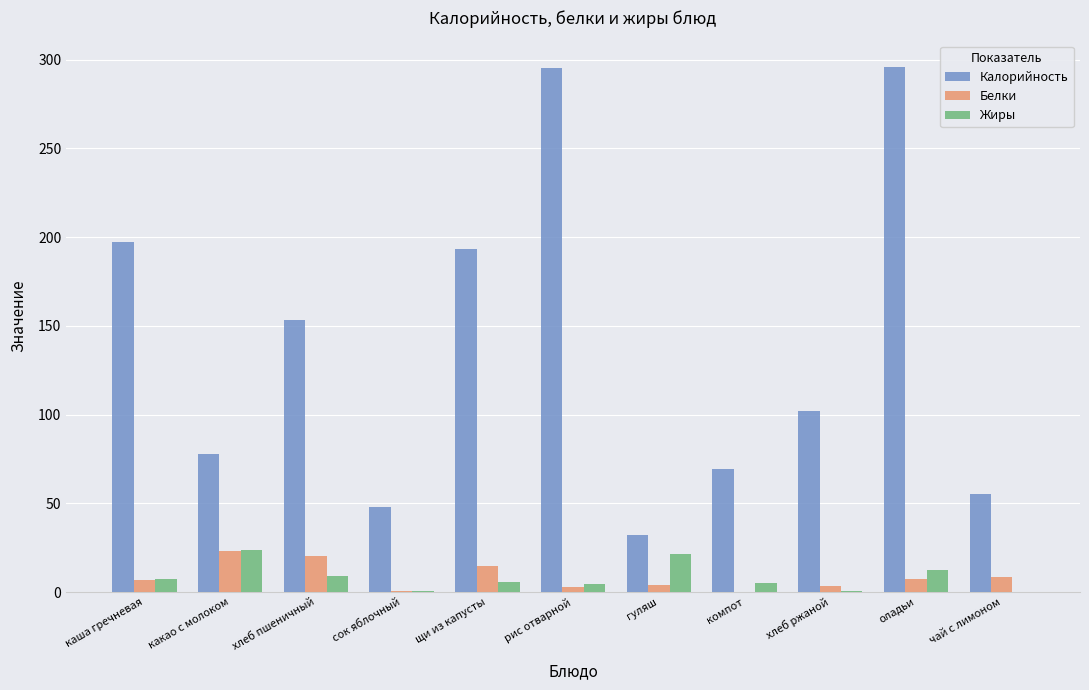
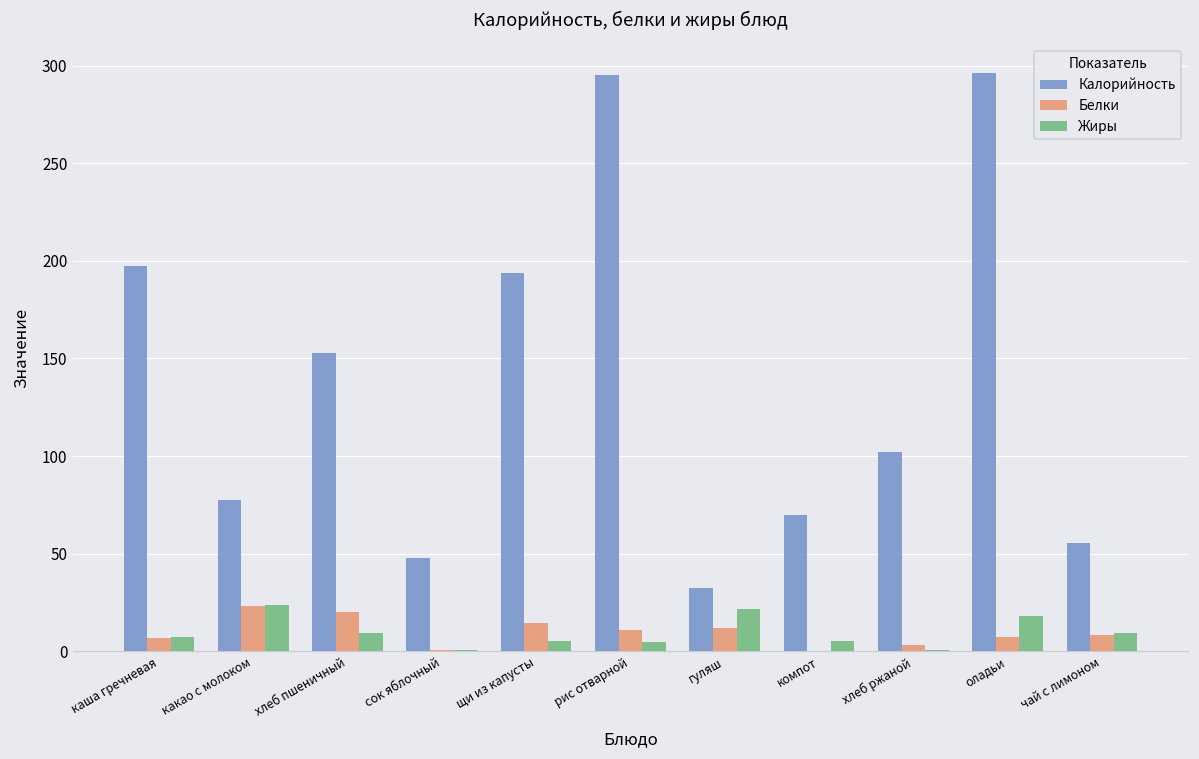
Белки, рис отварной: 3 -> 11
Белки, гуляш: 4 -> 12
Жиры, оладьи: 12 -> 18
Жиры, чай с лимоном: 0 -> 10
